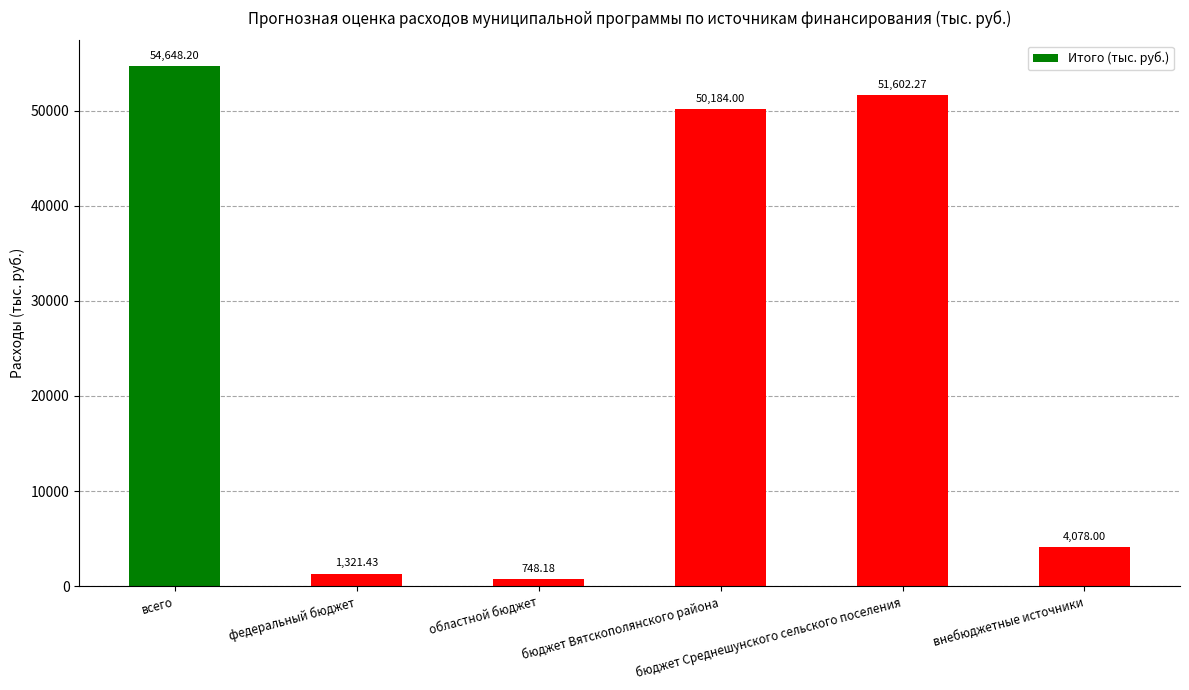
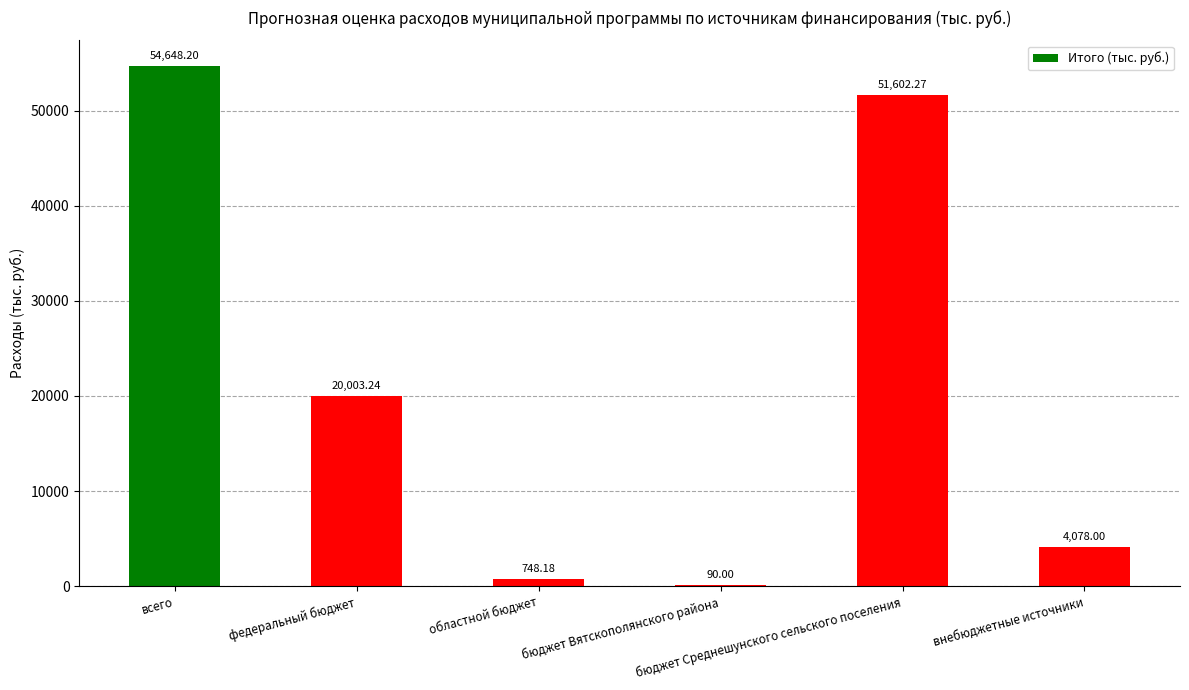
федеральный бюджет: 1,321.43 -> 20,003.24
бюджет Вятскополянского района: 50,184.00 -> 90.00
